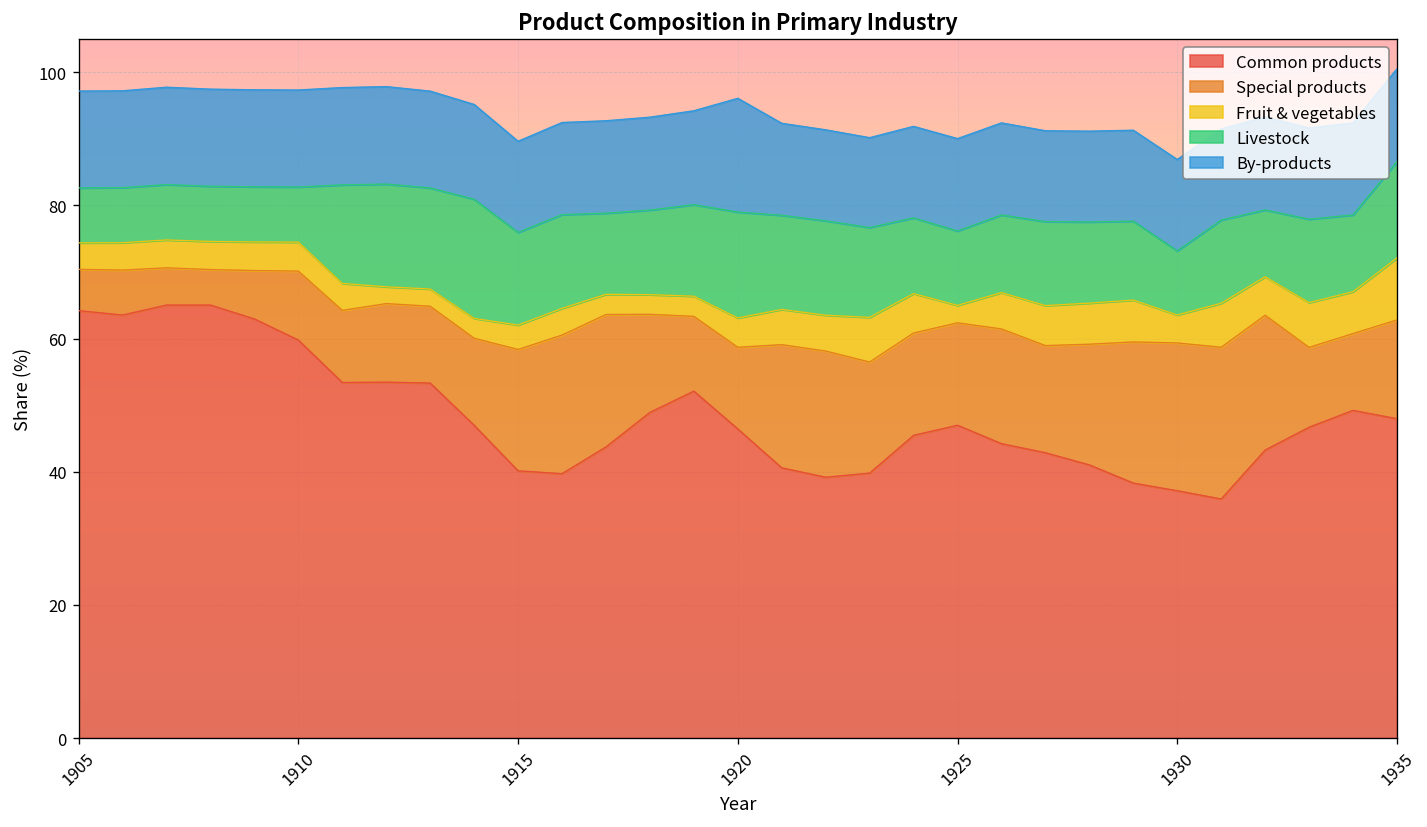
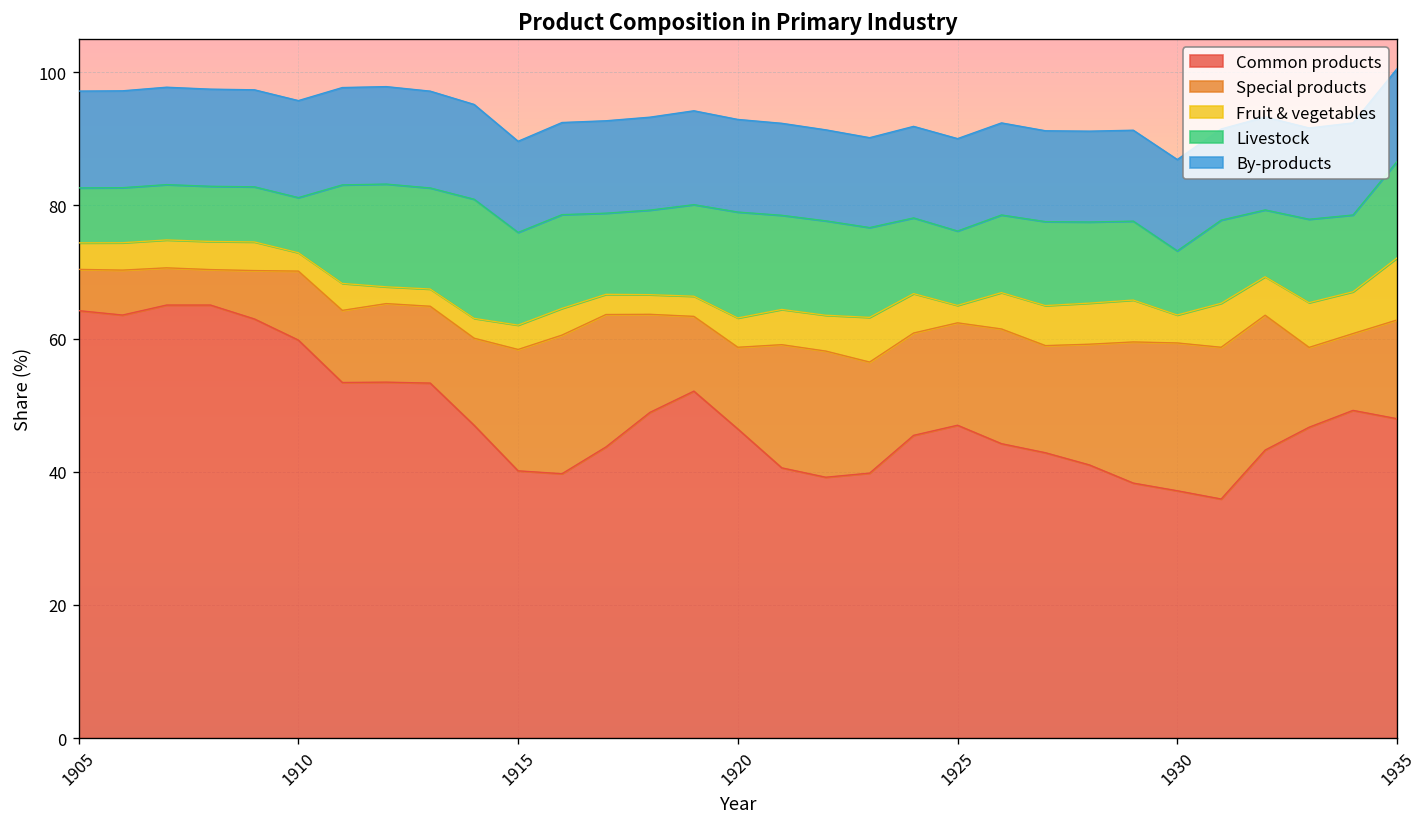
Fruit & vegetables, 1910: 4 -> 3
By-products, 1920: 17 -> 14
